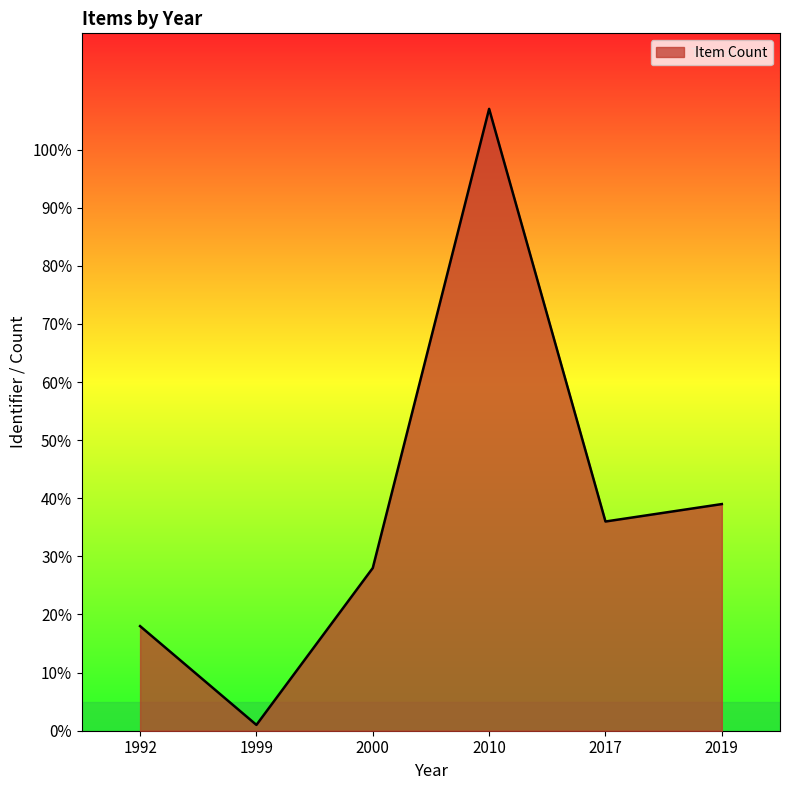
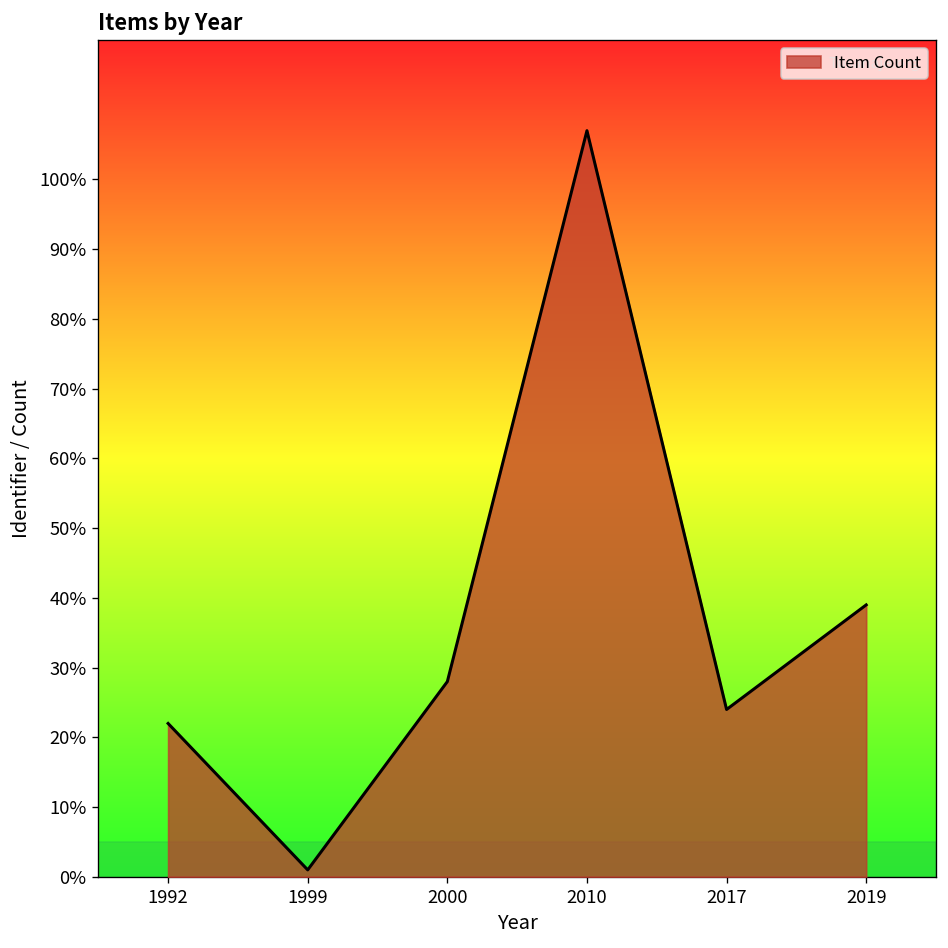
1992: 18% -> 22%
2017: 36% -> 24%
